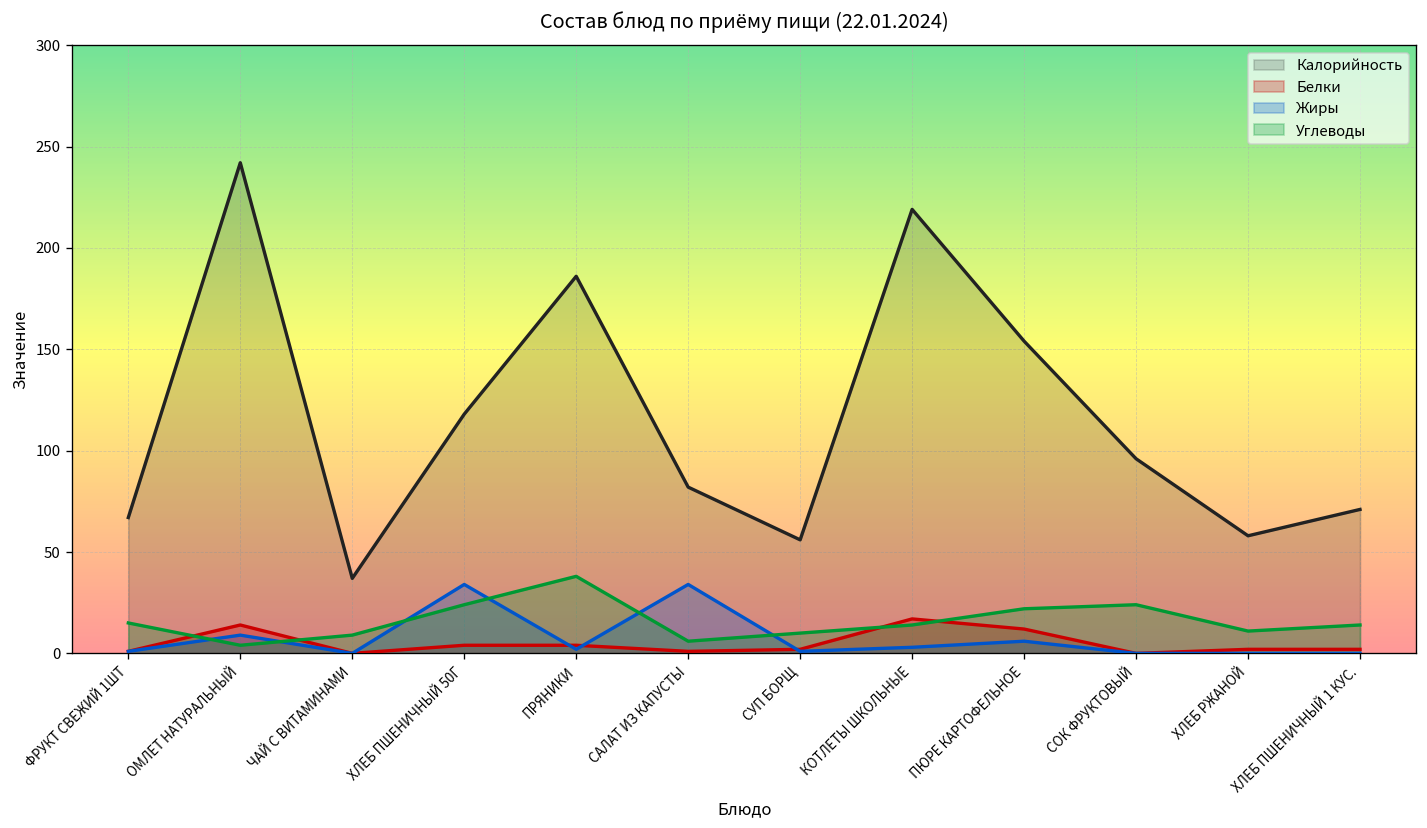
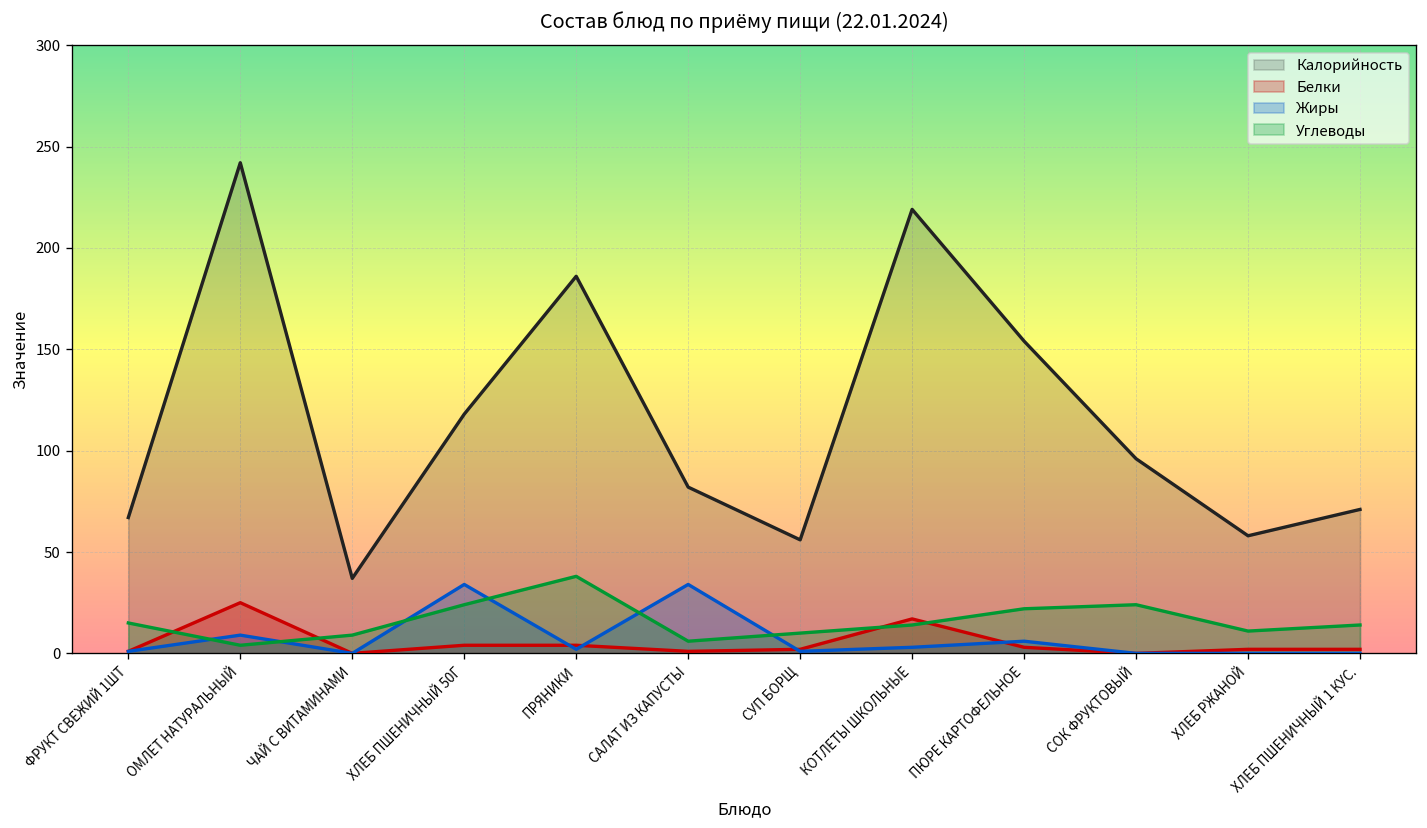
Белки, ОМЛЕТ НАТУРАЛЬНЫЙ: 14 -> 25
Белки, ПЮРЕ КАРТОФЕЛЬНОЕ: 12 -> 3
